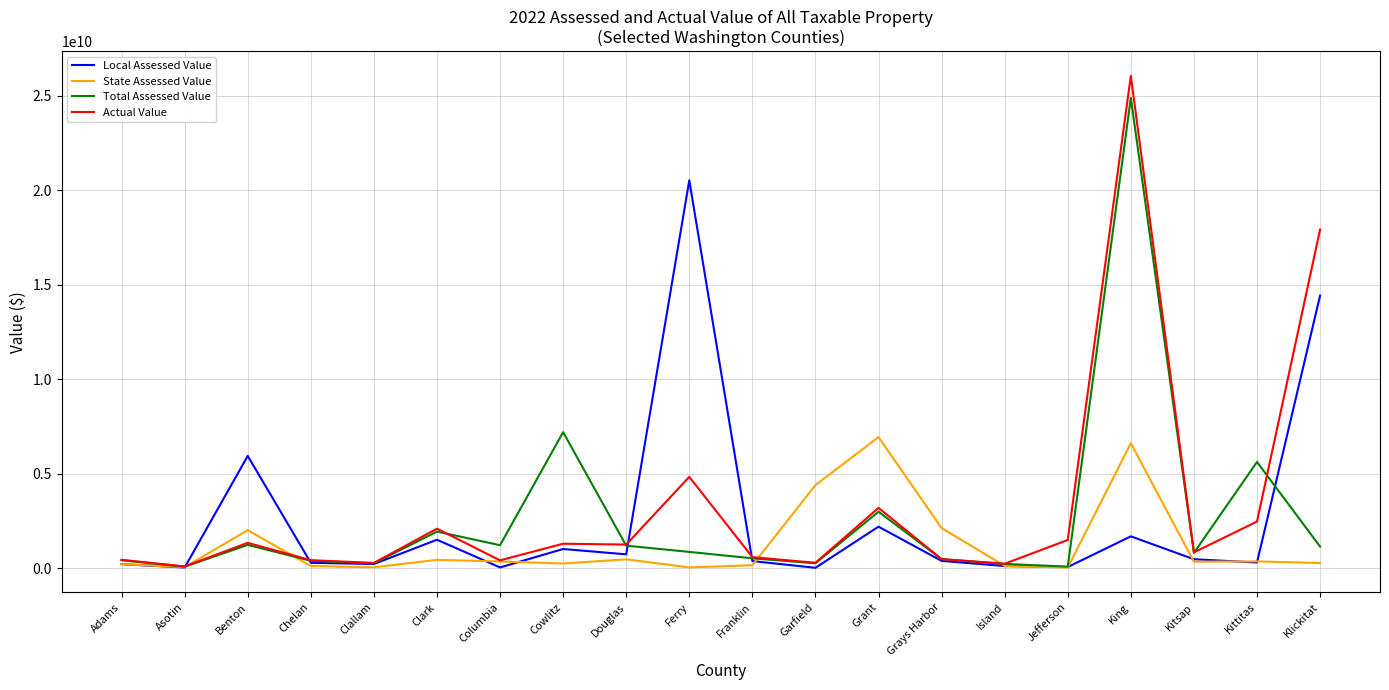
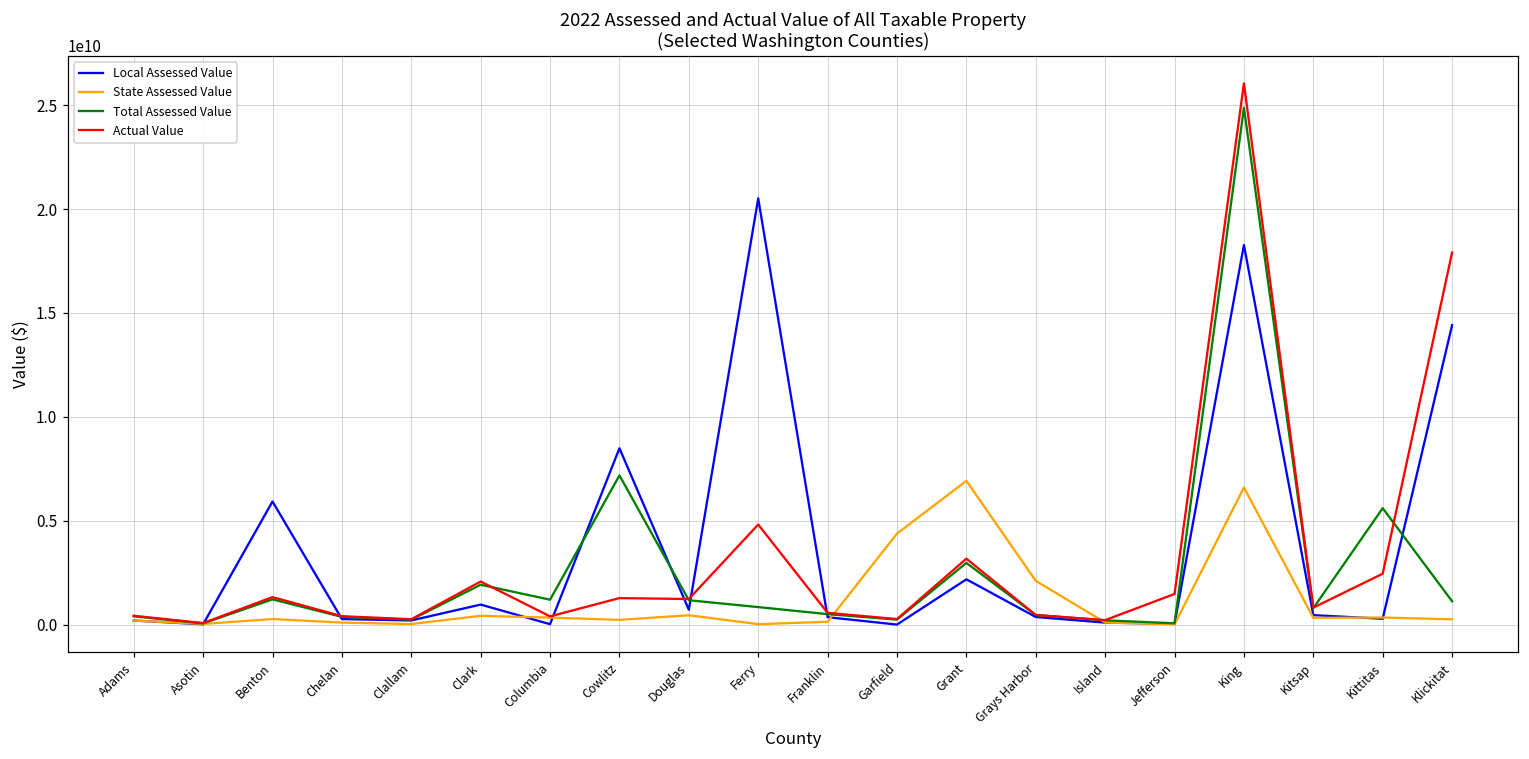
State Assessed Value, Benton: 2000000000 -> 300000000
Local Assessed Value, Clark: 1500000000 -> 1000000000
Local Assessed Value, Cowlitz: 1000000000 -> 8500000000
Local Assessed Value, King: 1700000000 -> 18300000000
